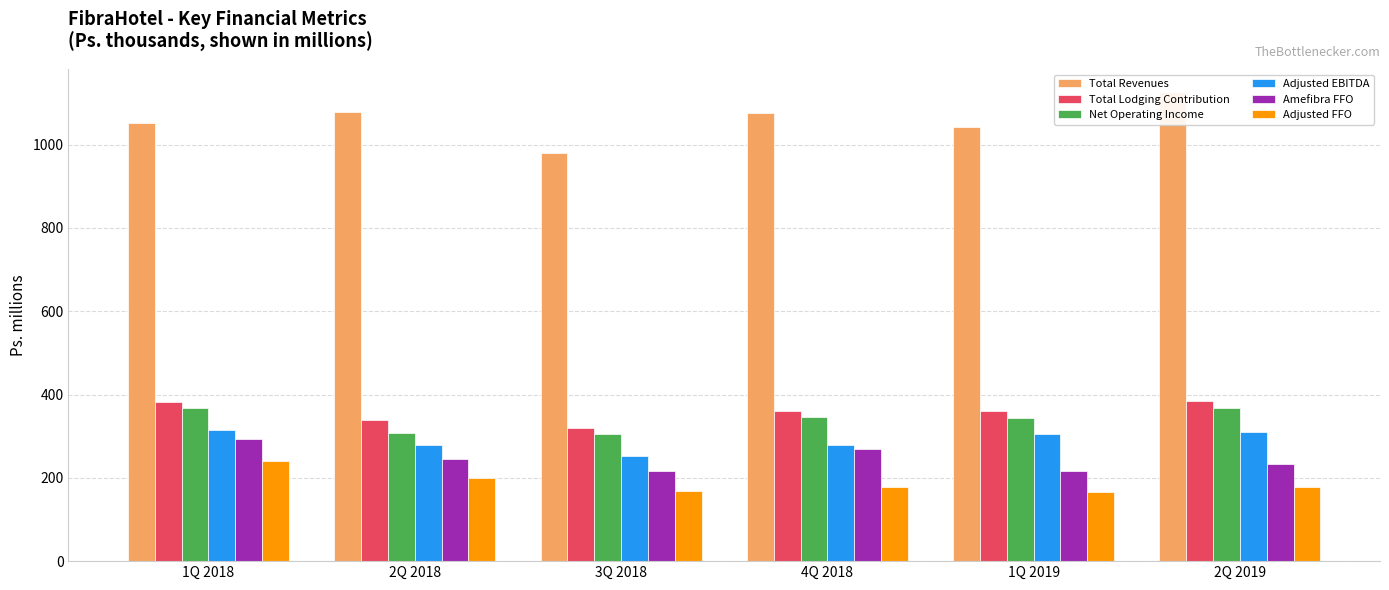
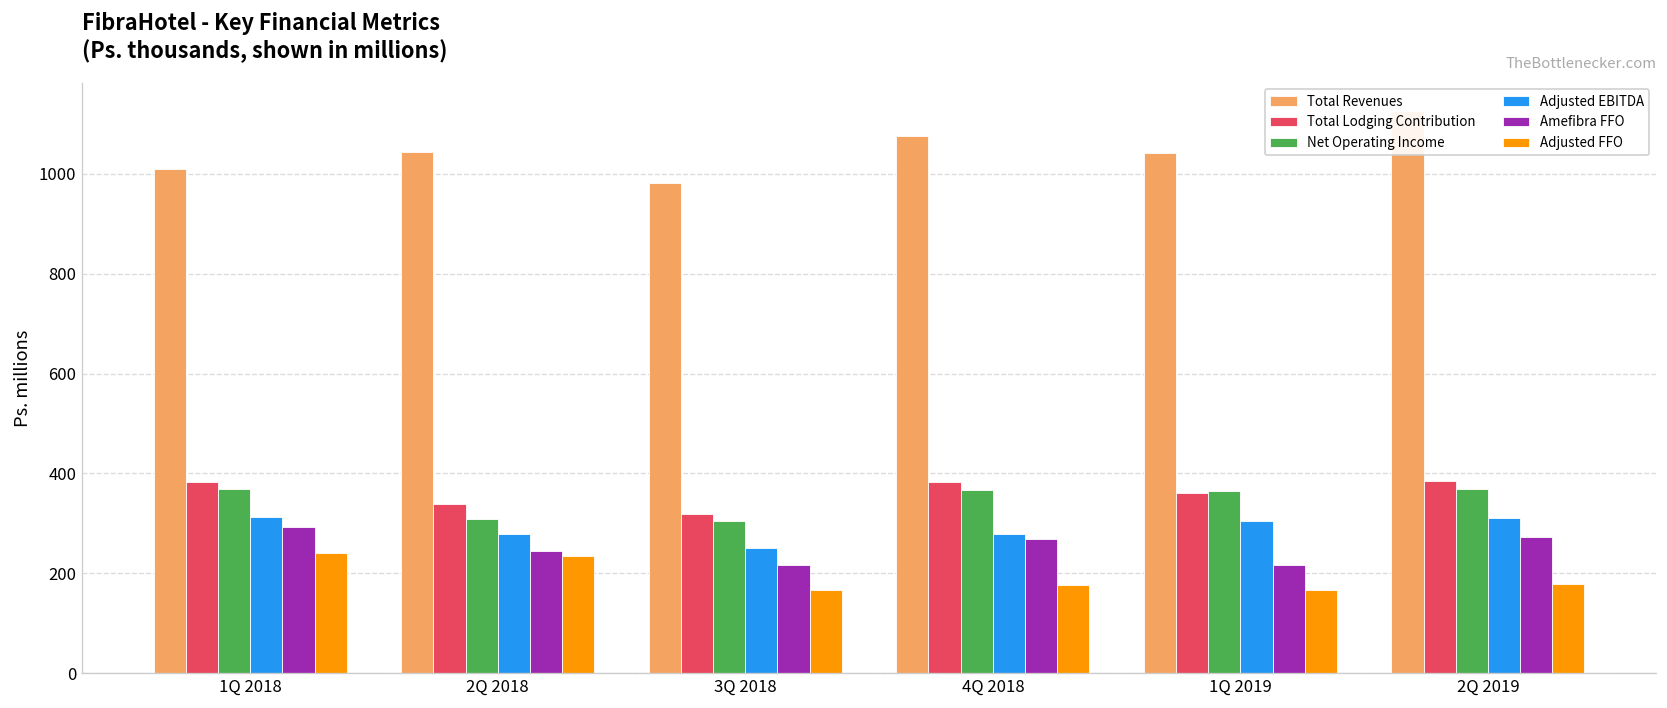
Total Revenues, 1Q 2018: 1050 -> 1010
Total Revenues, 2Q 2018: 1080 -> 1040
Adjusted FFO, 2Q 2018: 200 -> 230
Total Lodging Contribution, 4Q 2018: 360 -> 380
Net Operating Income, 4Q 2018: 350 -> 370
Net Operating Income, 1Q 2019: 340 -> 370
Amefibra FFO, 2Q 2019: 230 -> 270
